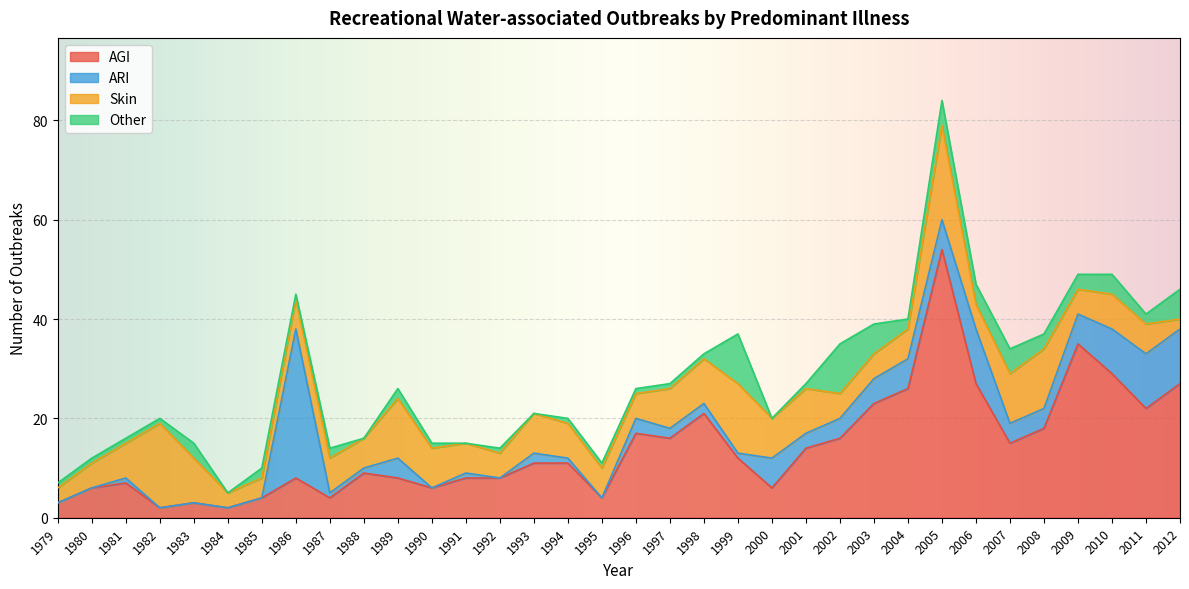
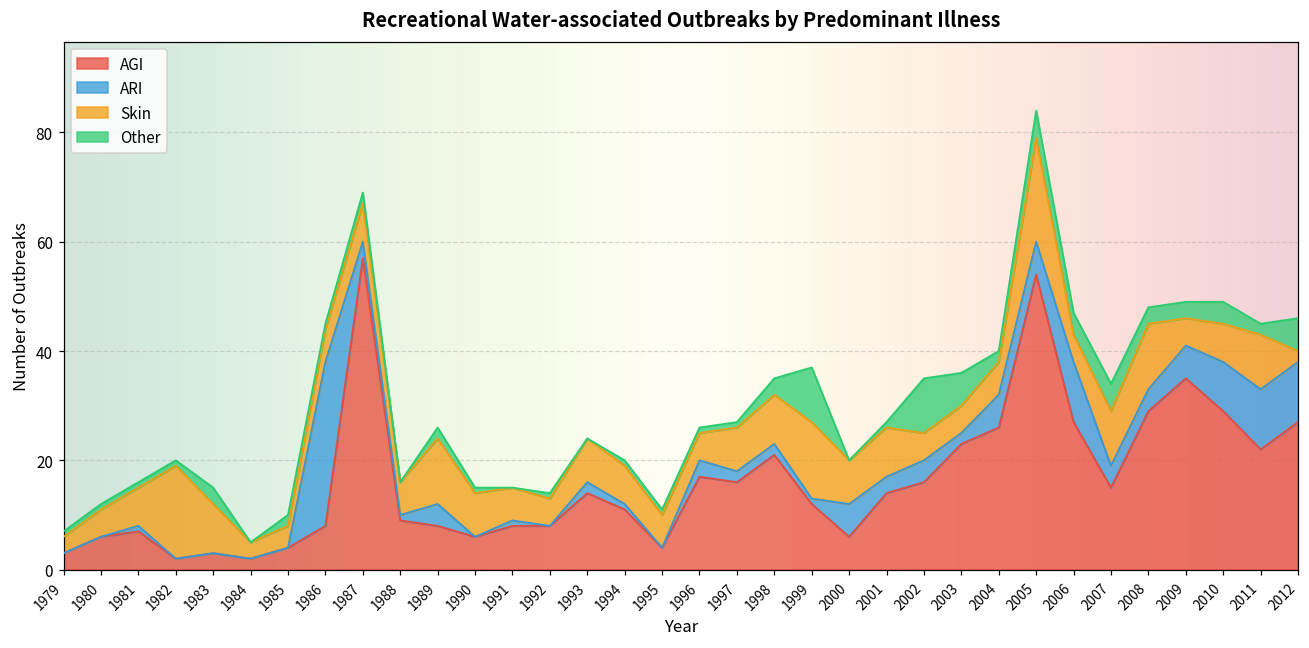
AGI, 1987: 4 -> 57
ARI, 1987: 1 -> 3
AGI, 1993: 11 -> 14
Other, 1998: 1 -> 3
ARI, 2003: 5 -> 2
AGI, 2008: 18 -> 29
Skin, 2011: 6 -> 10
